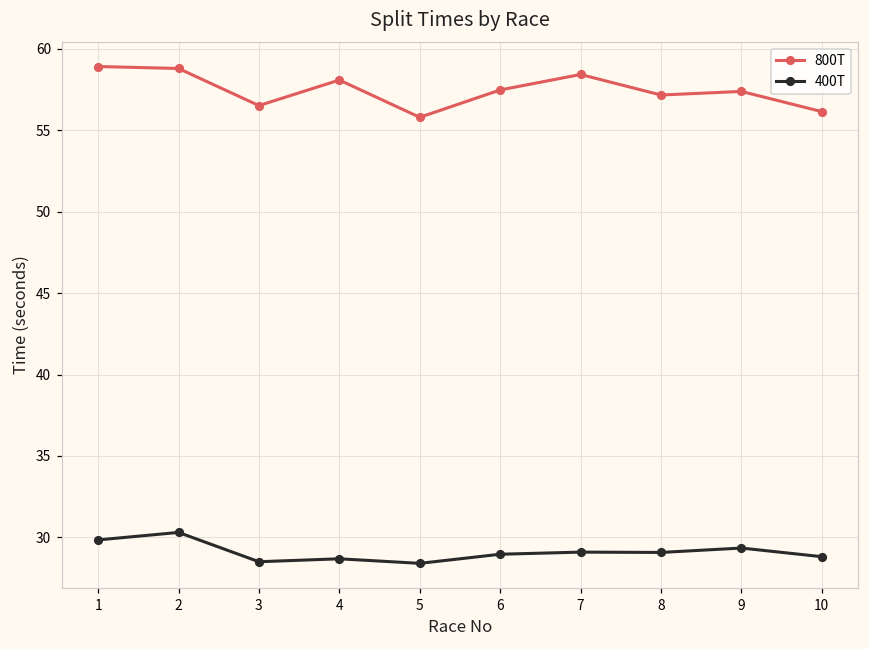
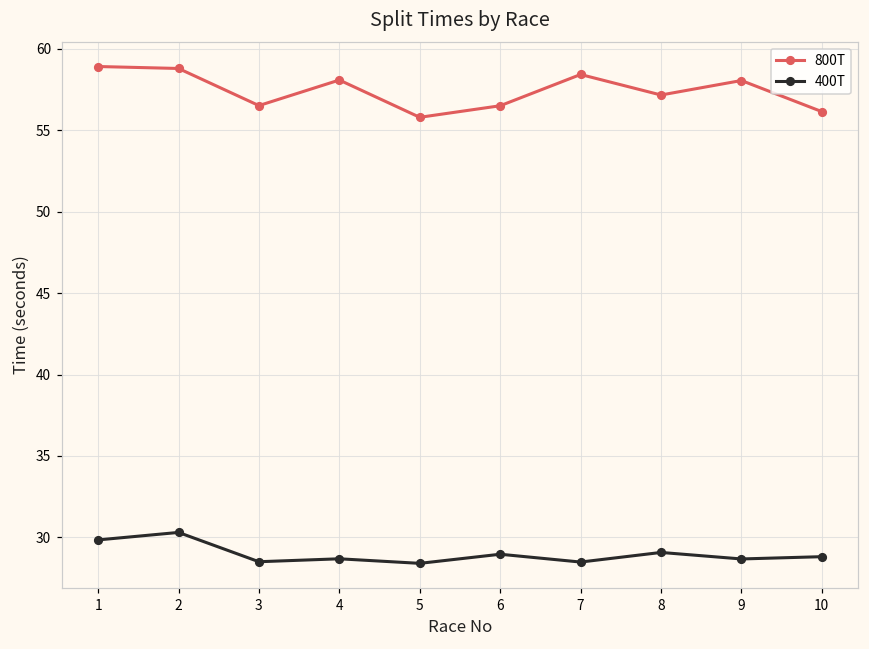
800T, 6: 57.5 -> 56.5
400T, 7: 29.1 -> 28.5
800T, 9: 57.4 -> 58.1
400T, 9: 29.3 -> 28.7
